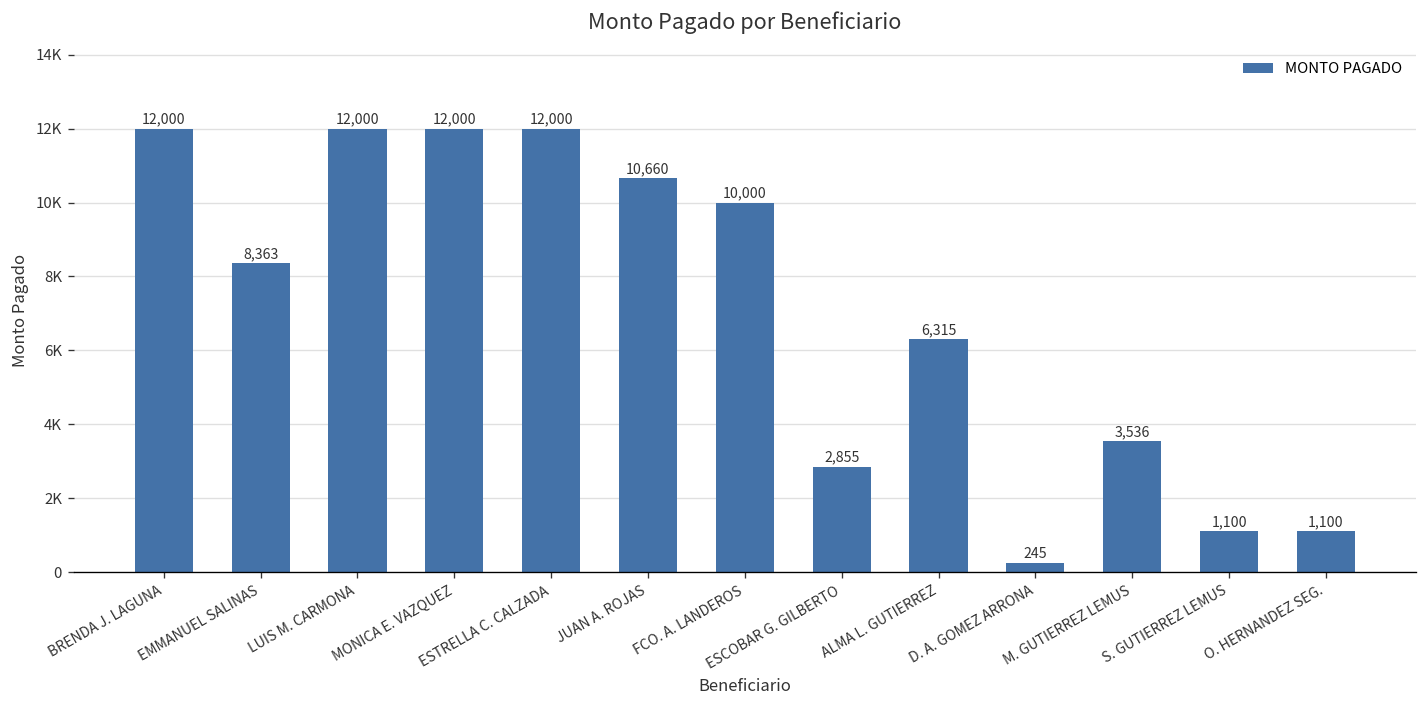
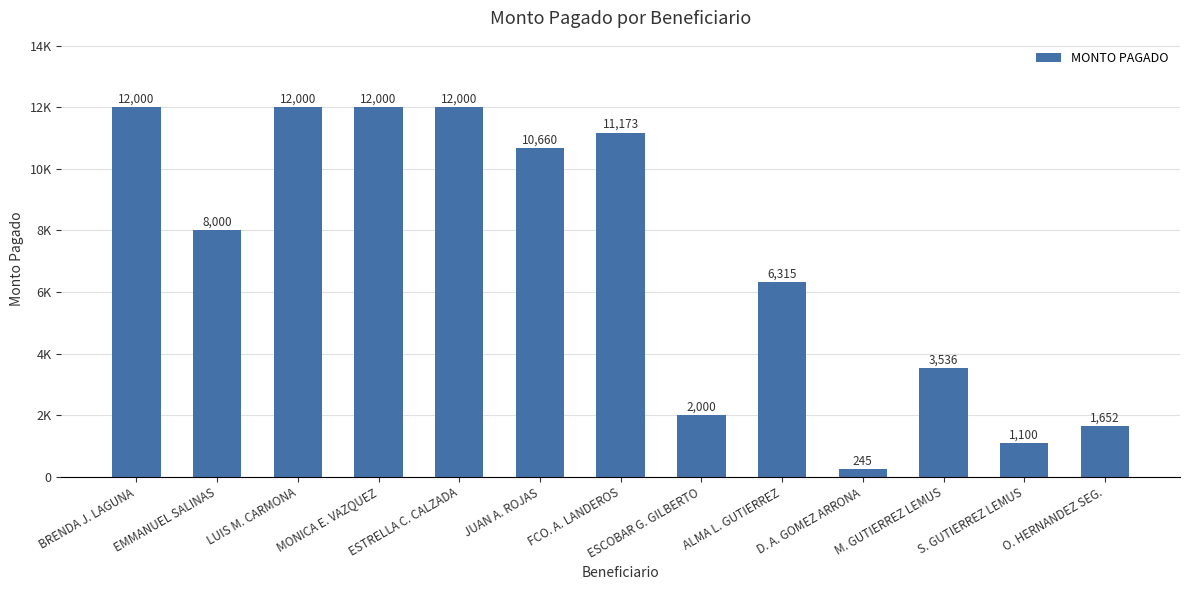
EMMANUEL SALINAS: 8,363 -> 8,000
FCO. A. LANDEROS: 10,000 -> 11,173
ESCOBAR G. GILBERTO: 2,855 -> 2,000
O. HERNANDEZ SEG.: 1,100 -> 1,652
